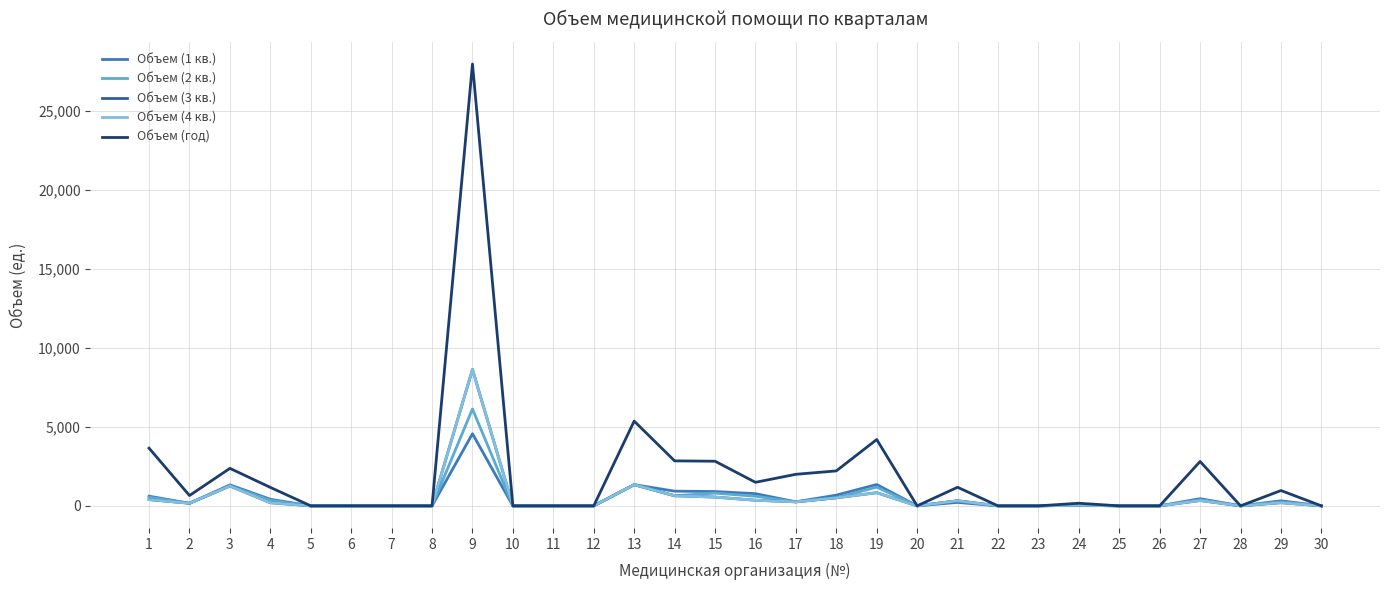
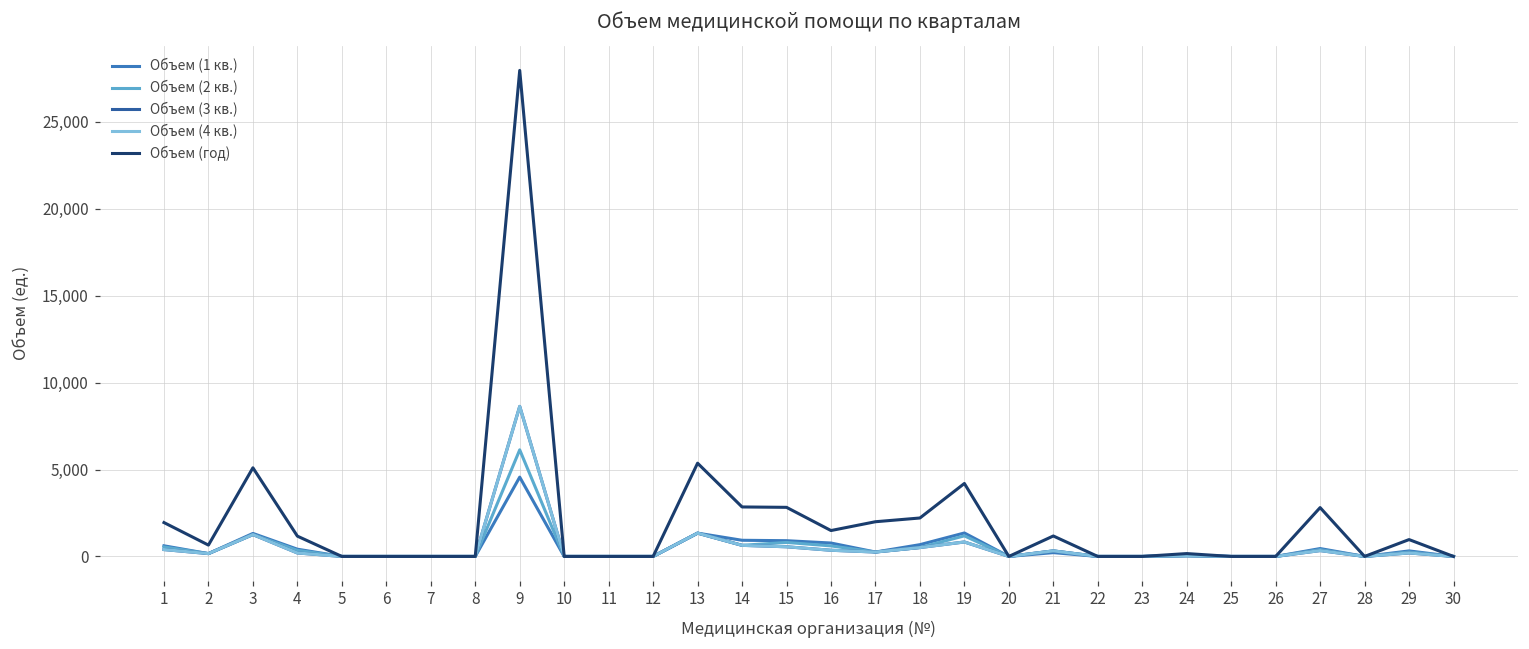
Объем (год), 1: 3,700 -> 1,900
Объем (год), 3: 2,400 -> 5,100
